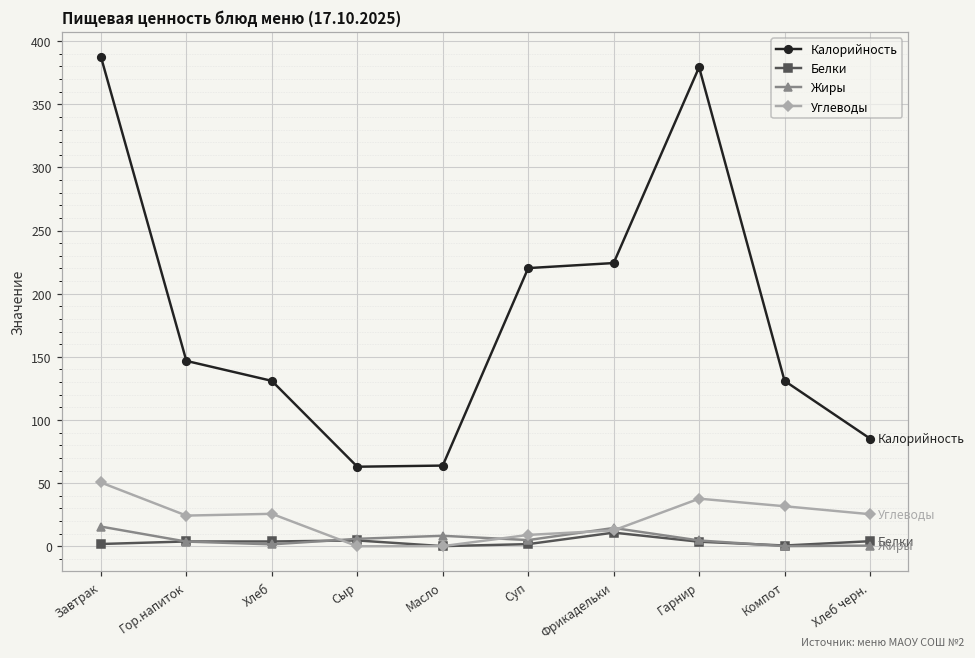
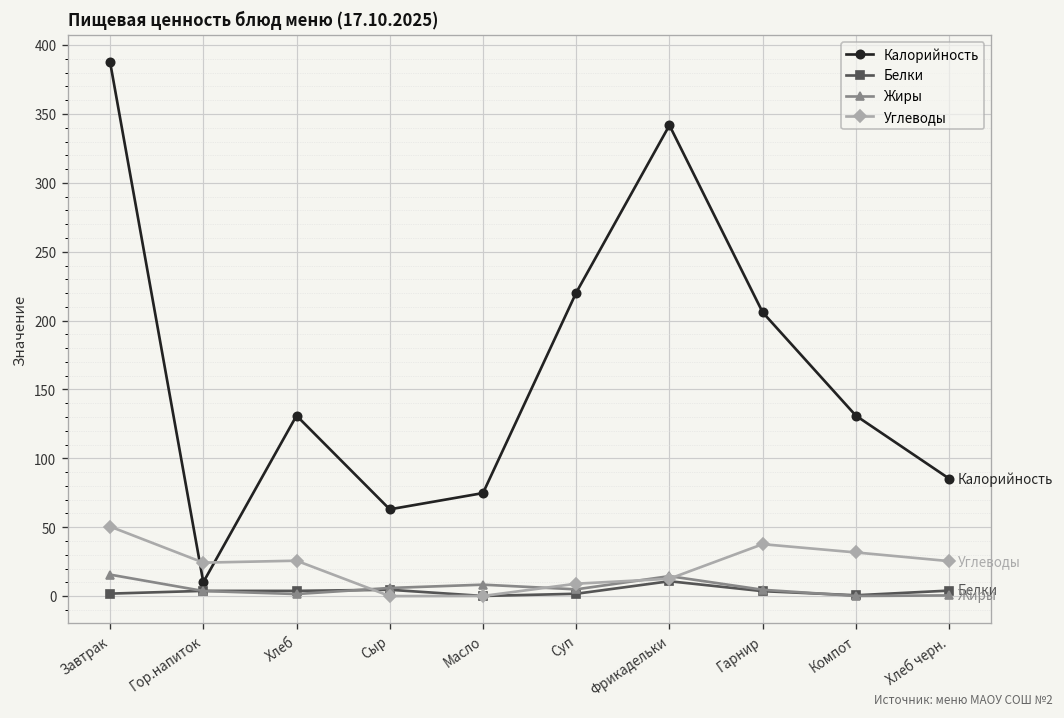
Калорийность, Гор.напиток: 147 -> 10
Калорийность, Масло: 64 -> 75
Калорийность, Фрикадельки: 224 -> 342
Калорийность, Гарнир: 379 -> 206
